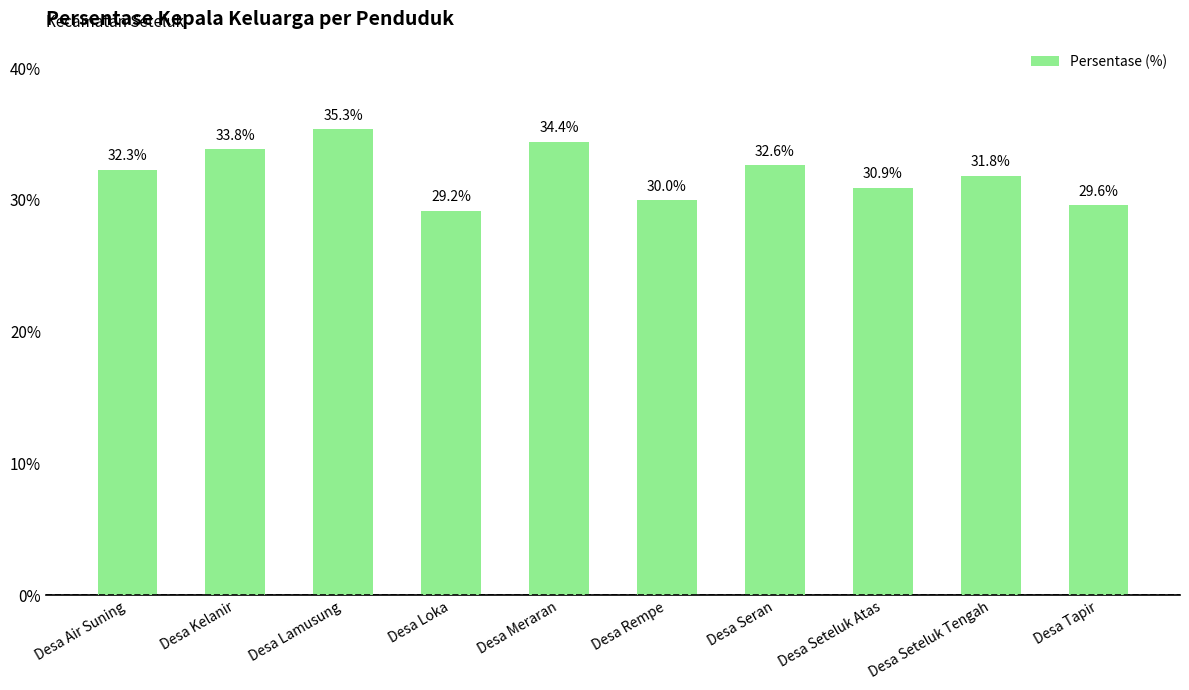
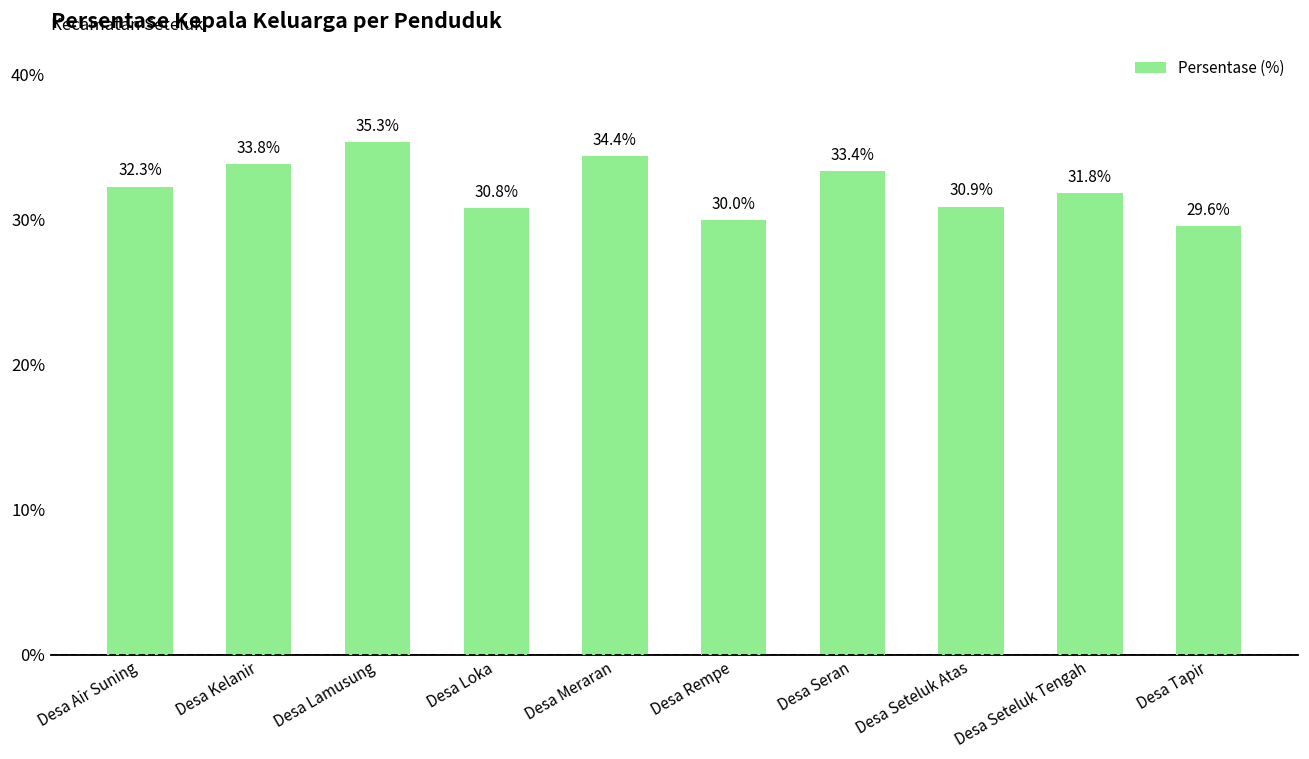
Desa Loka: 29.2% -> 30.8%
Desa Seran: 32.6% -> 33.4%
